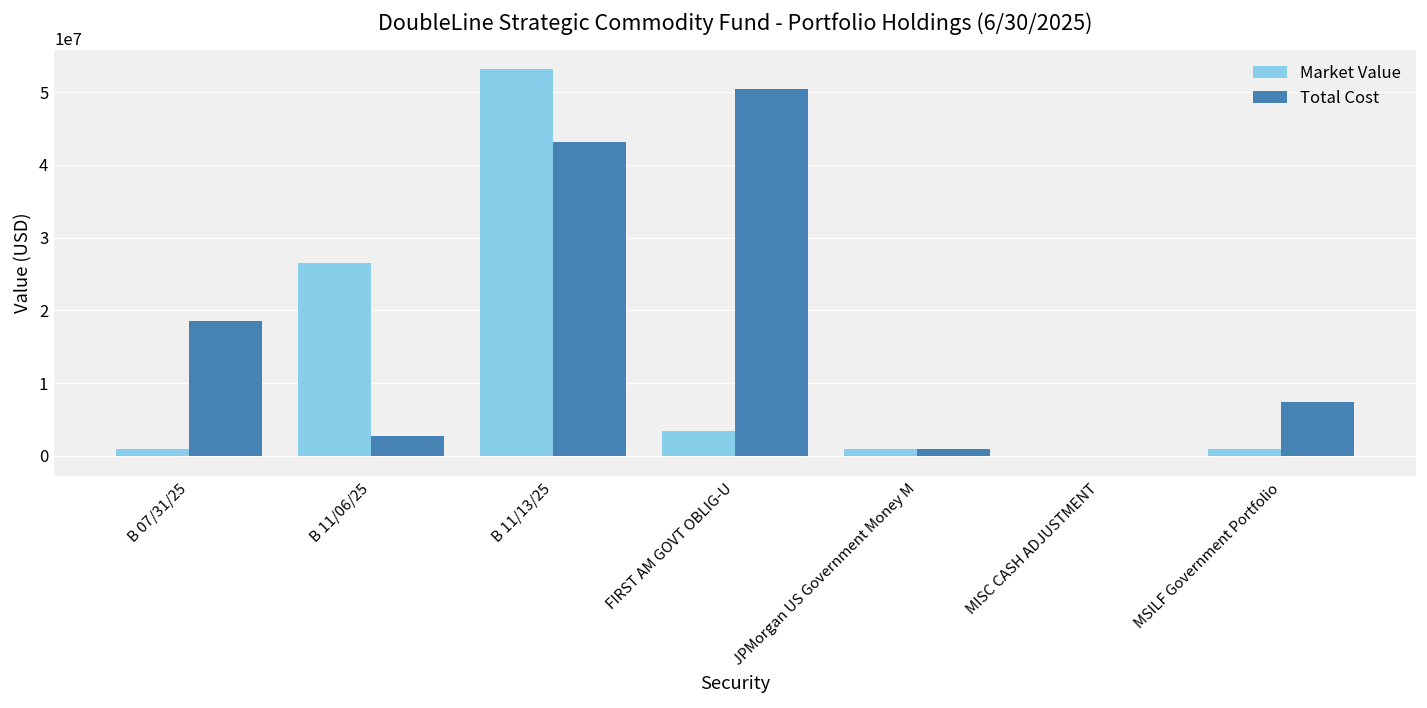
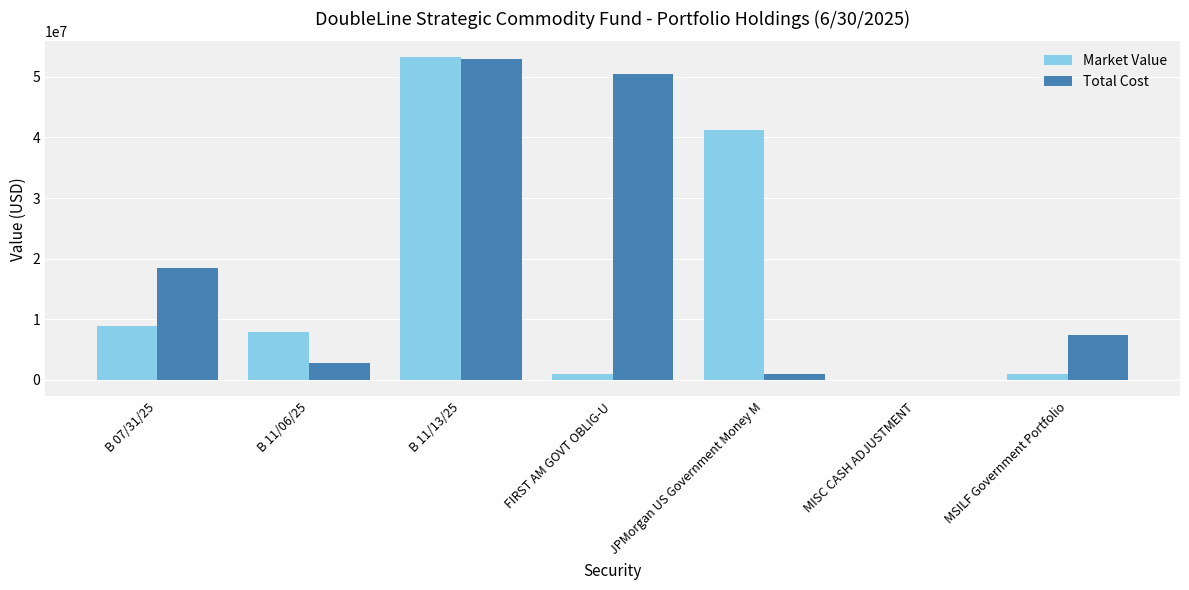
Market Value, B 07/31/25: 1000000 -> 9000000
Market Value, B 11/06/25: 26000000 -> 8000000
Total Cost, B 11/13/25: 43000000 -> 53000000
Market Value, FIRST AM GOVT OBLIG-U: 3000000 -> 1000000
Market Value, JPMorgan US Government Money M: 1000000 -> 41000000
